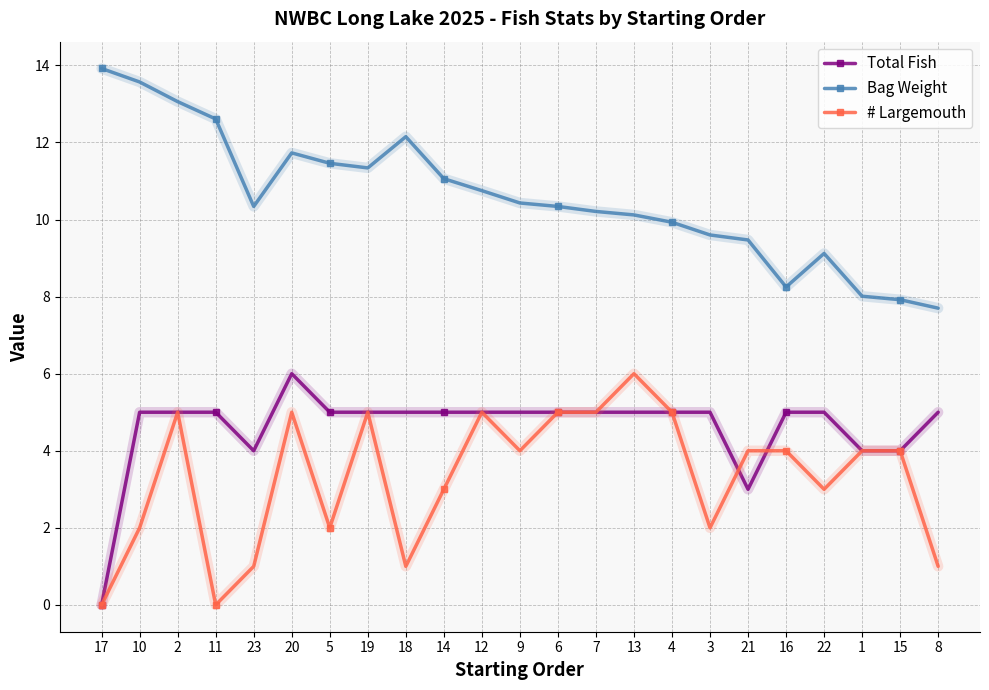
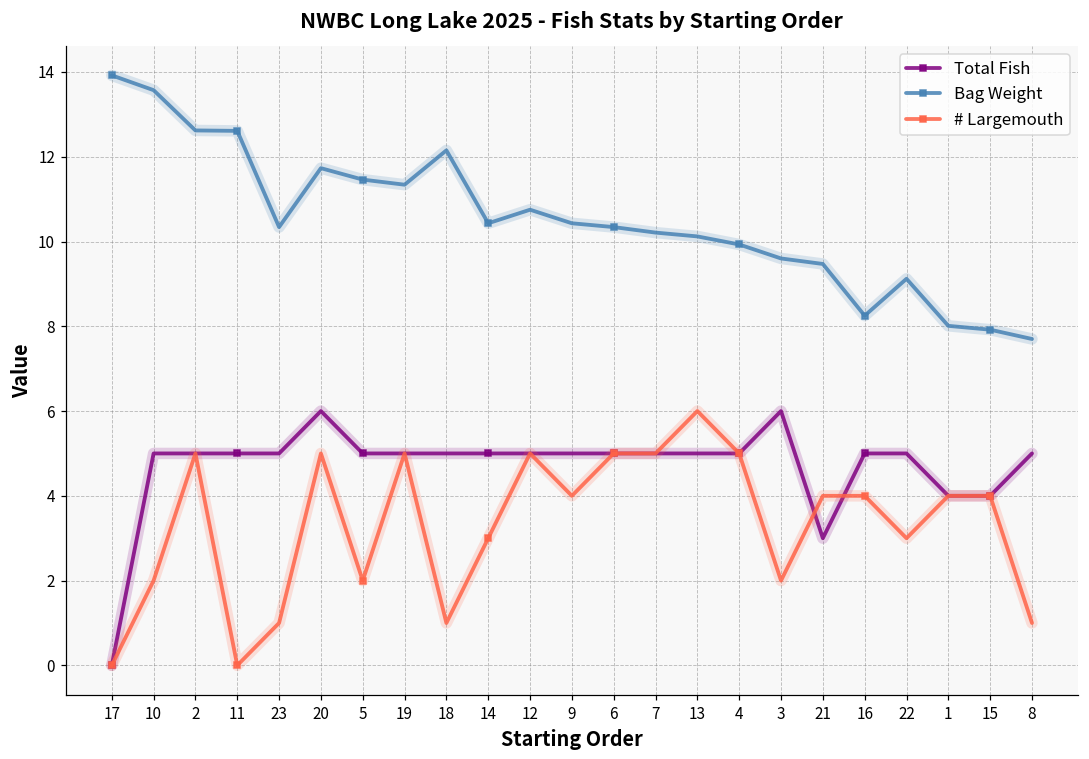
Bag Weight, 2: 13.1 -> 12.6
Total Fish, 23: 4 -> 5
Bag Weight, 14: 11.1 -> 10.4
Total Fish, 3: 5 -> 6
